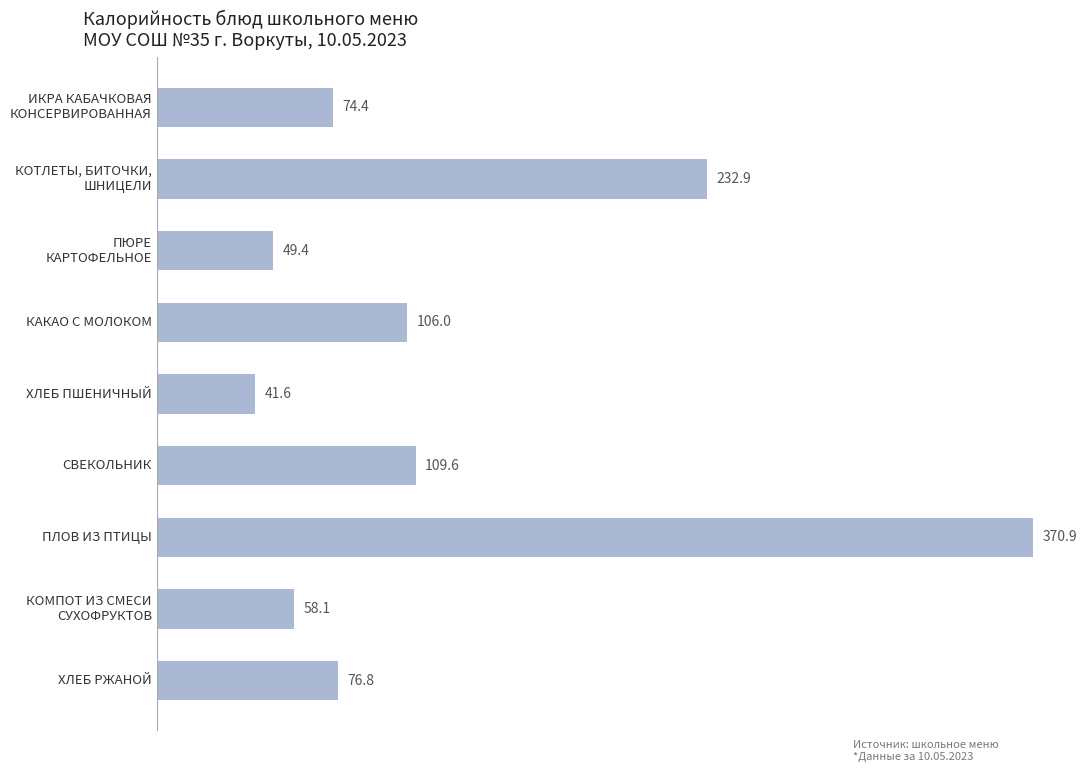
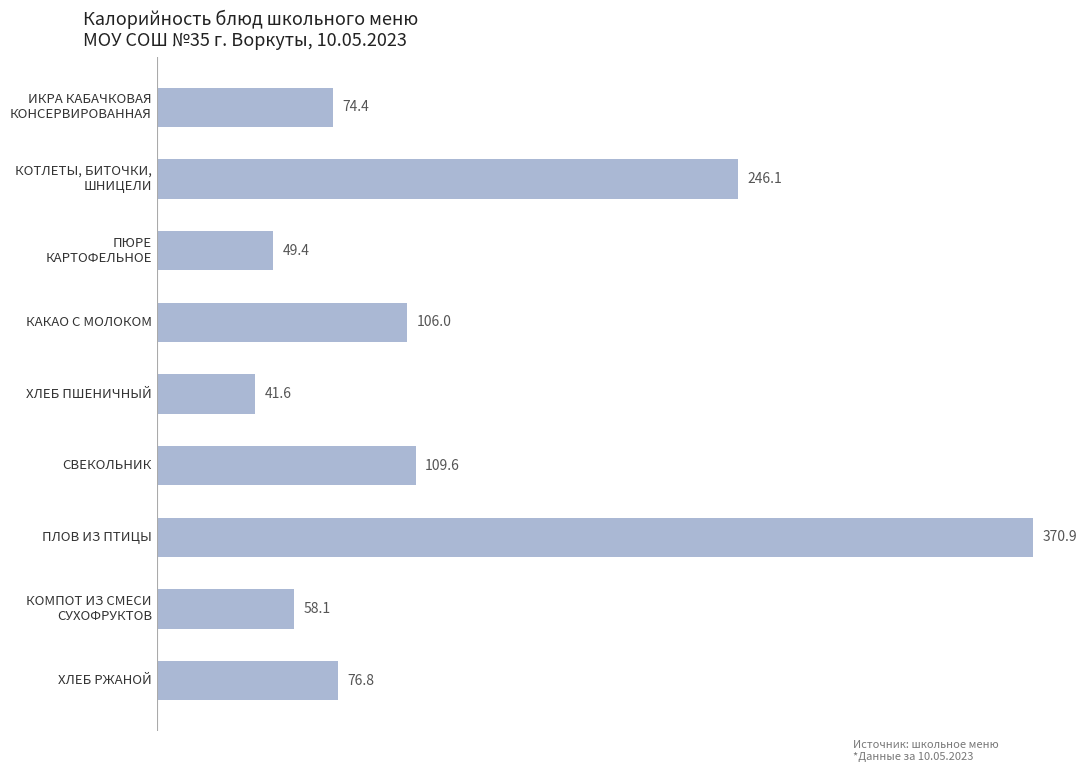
КОТЛЕТЫ, БИТОЧКИ, ШНИЦЕЛИ: 232.9 -> 246.1
